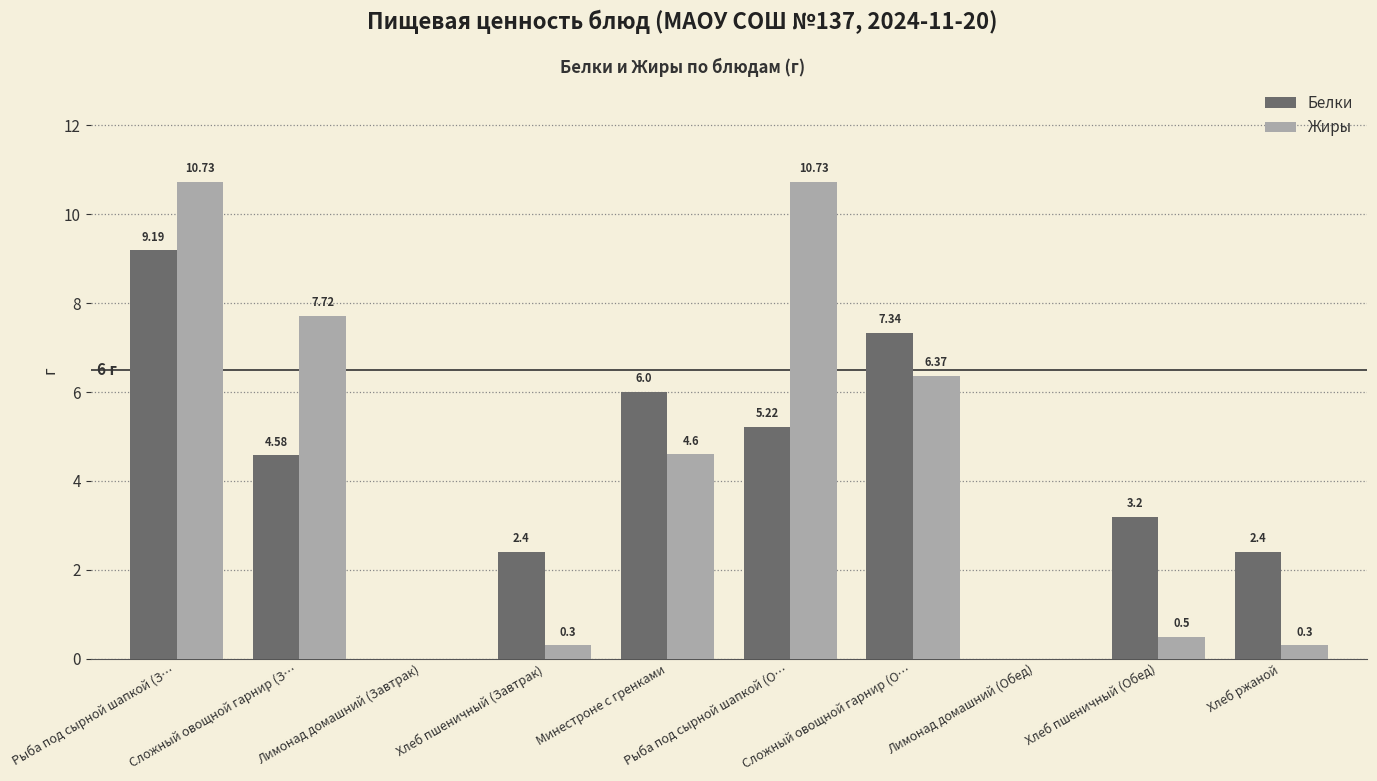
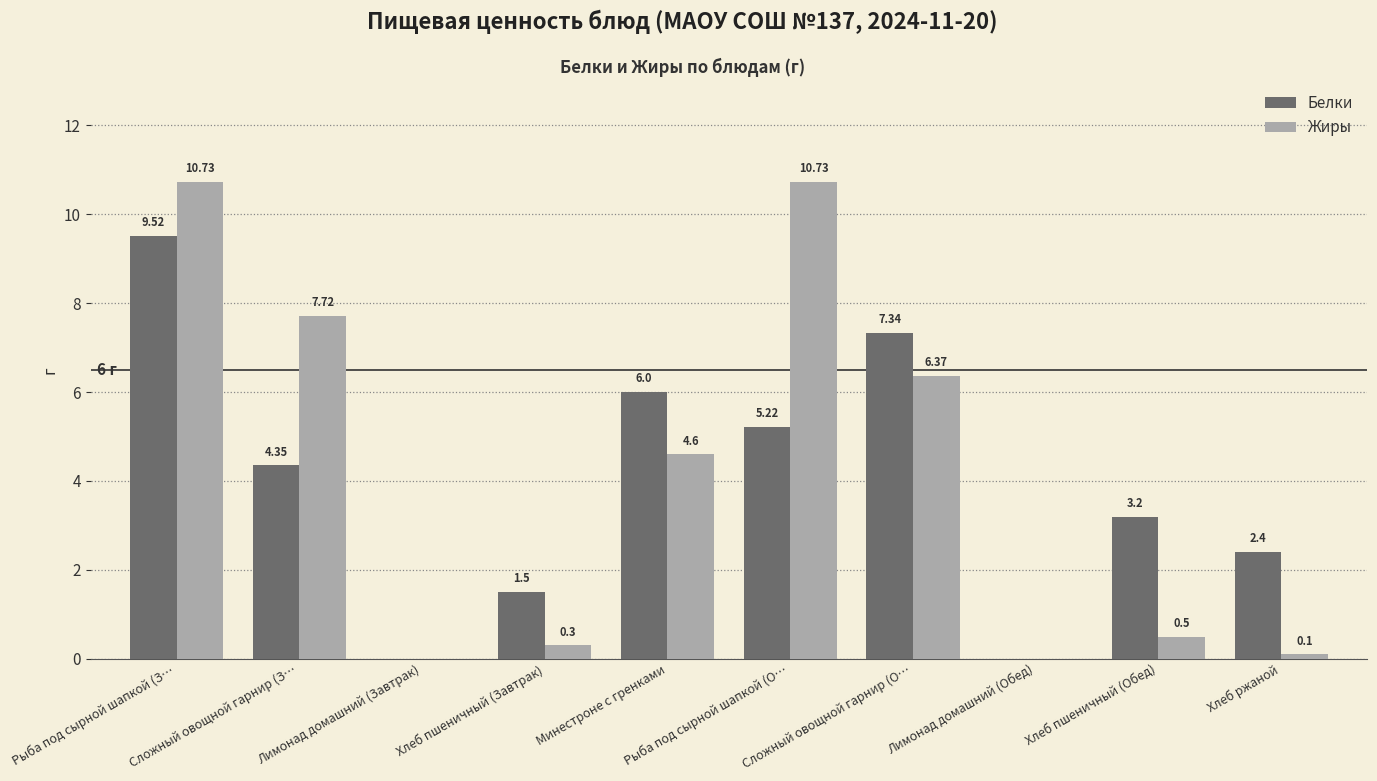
Белки, Рыба под сырной шапкой (З…: 9.19 -> 9.52
Белки, Сложный овощной гарнир (З…: 4.58 -> 4.35
Белки, Хлеб пшеничный (Завтрак): 2.4 -> 1.5
Жиры, Хлеб ржаной: 0.3 -> 0.1
